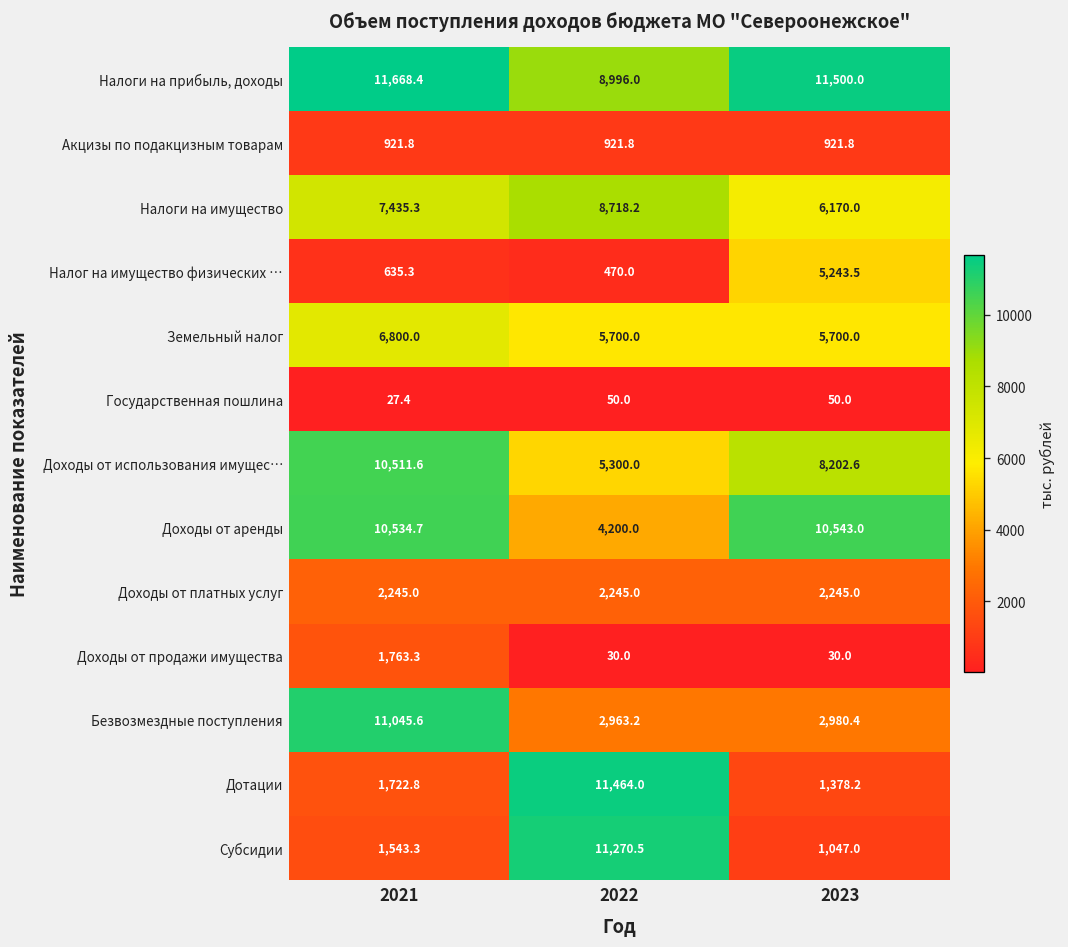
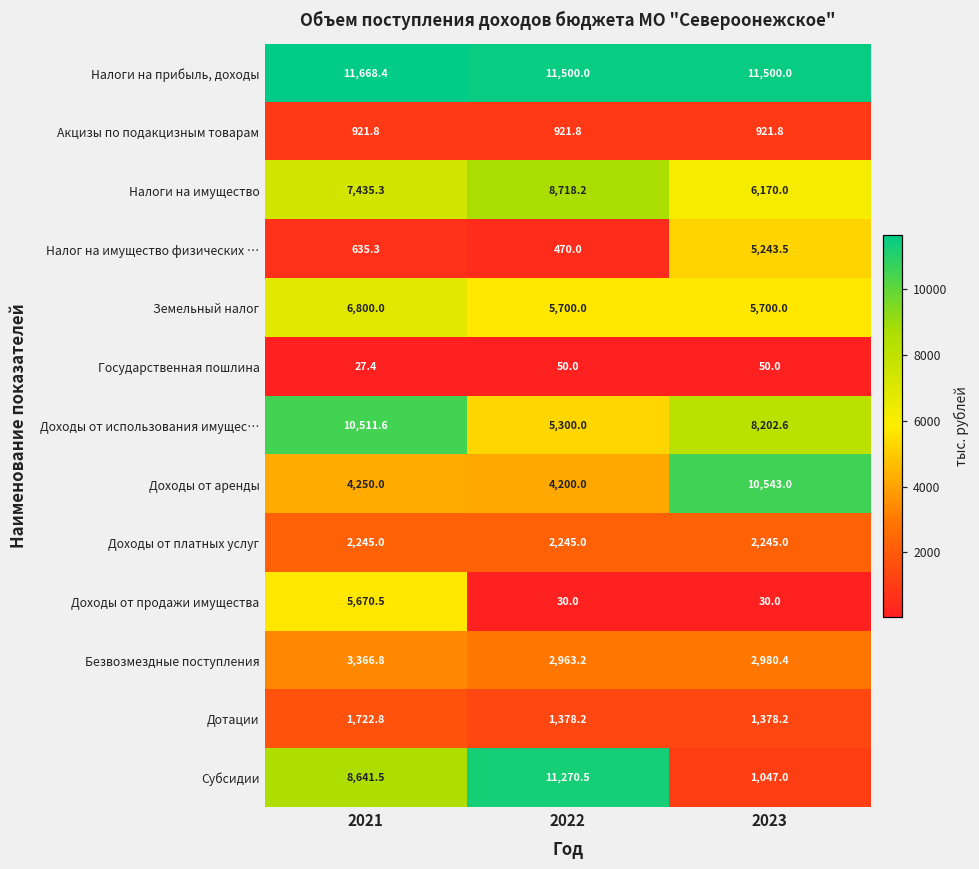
Налоги на прибыль, доходы, 2022: 8,996.0 -> 11,500.0
Доходы от аренды, 2021: 10,534.7 -> 4,250.0
Доходы от продажи имущества, 2021: 1,763.3 -> 5,670.5
Безвозмездные поступления, 2021: 11,045.6 -> 3,366.8
Дотации, 2022: 11,464.0 -> 1,378.2
Субсидии, 2021: 1,543.3 -> 8,641.5
